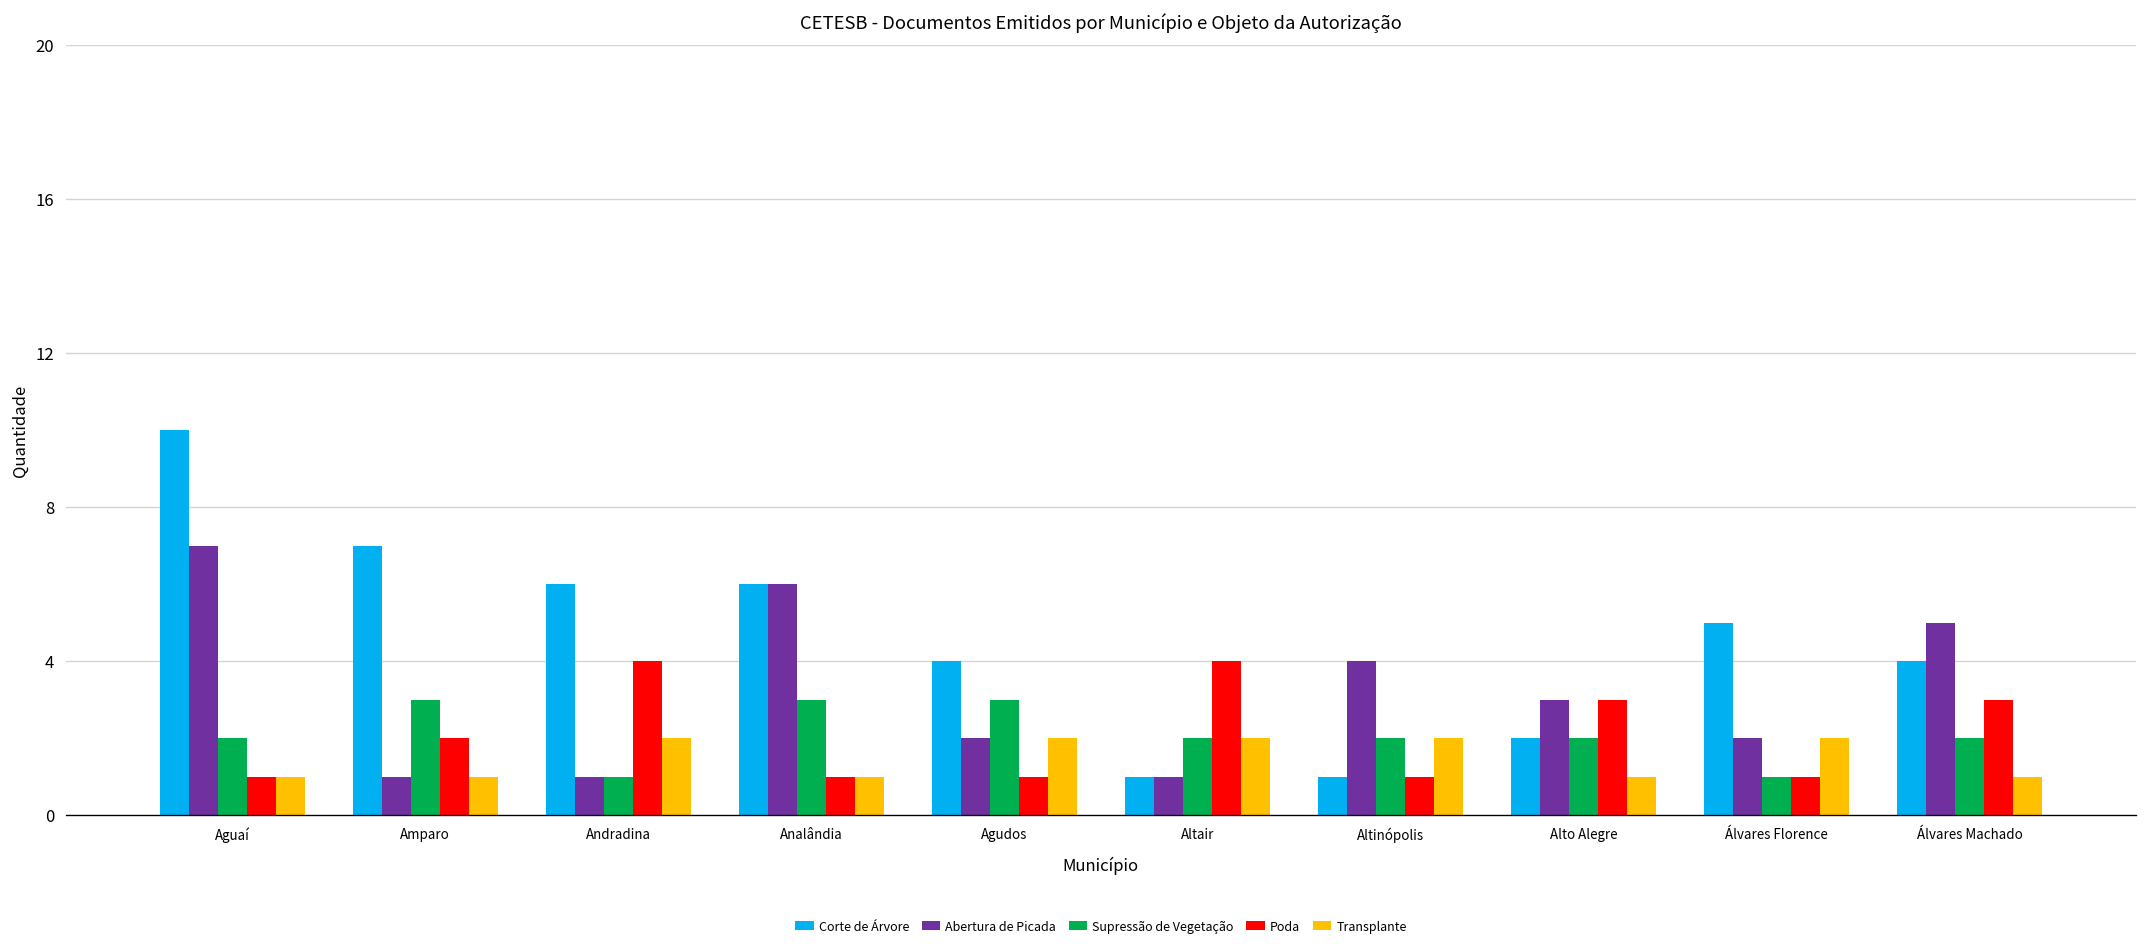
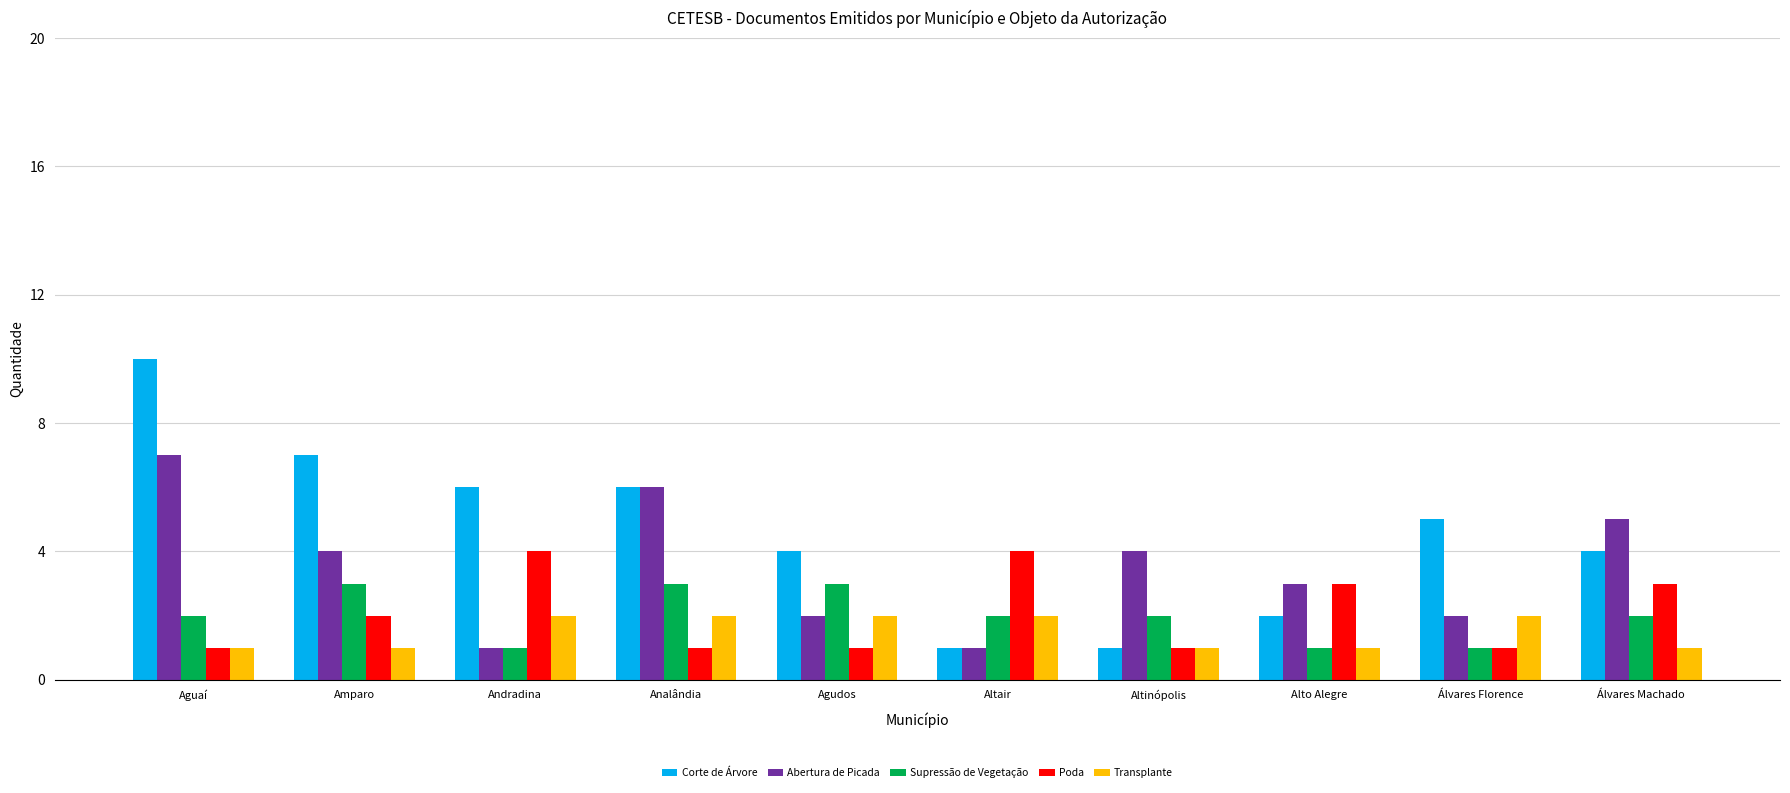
Abertura de Picada, Amparo: 1 -> 4
Transplante, Analândia: 1 -> 2
Transplante, Altinópolis: 2 -> 1
Supressão de Vegetação, Alto Alegre: 2 -> 1
